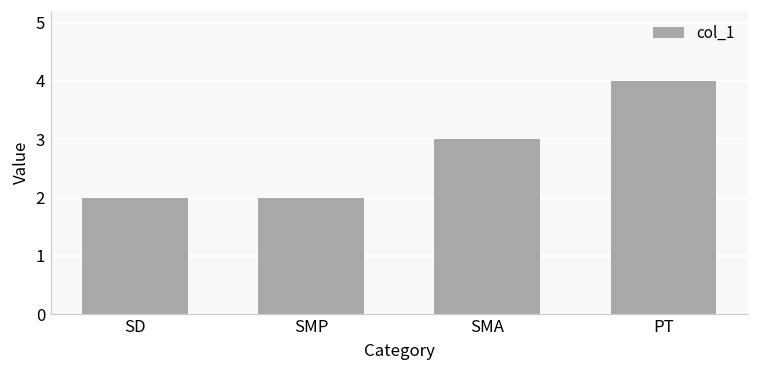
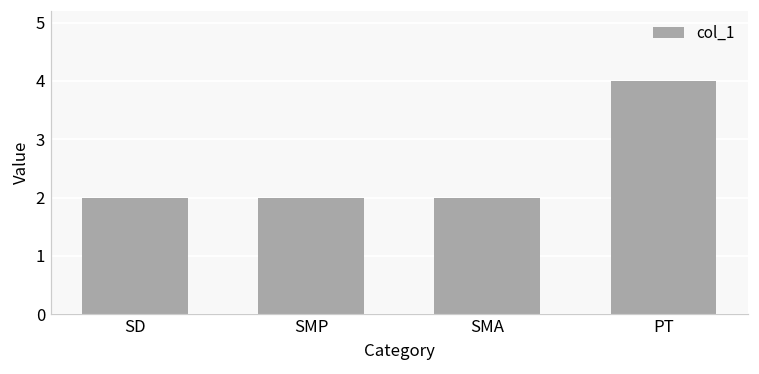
SMA: 3 -> 2
